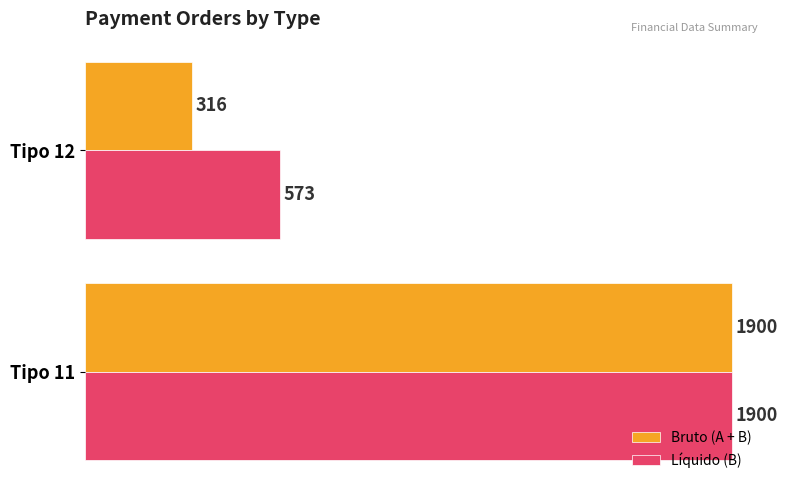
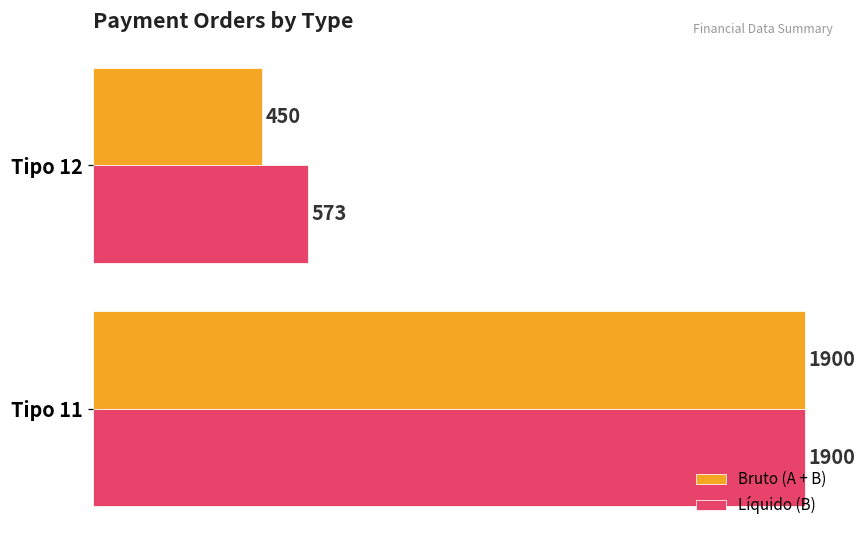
Bruto (A + B), Tipo 12: 316 -> 450
